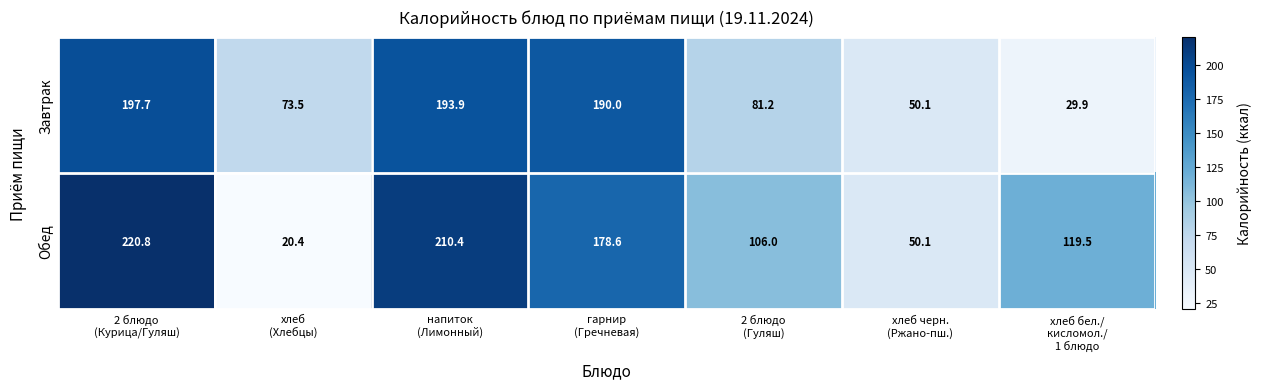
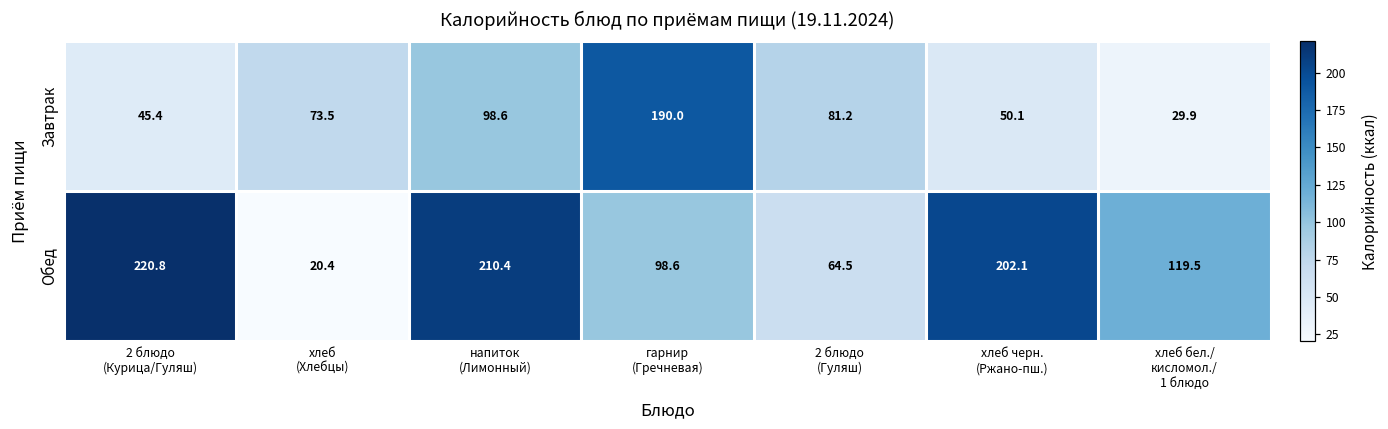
Завтрак, 2 блюдо (Курица/Гуляш): 197.7 -> 45.4
Завтрак, напиток (Лимонный): 193.9 -> 98.6
Обед, гарнир (Гречневая): 178.6 -> 98.6
Обед, 2 блюдо (Гуляш): 106.0 -> 64.5
Обед, хлеб черн. (Ржано-пш.): 50.1 -> 202.1
